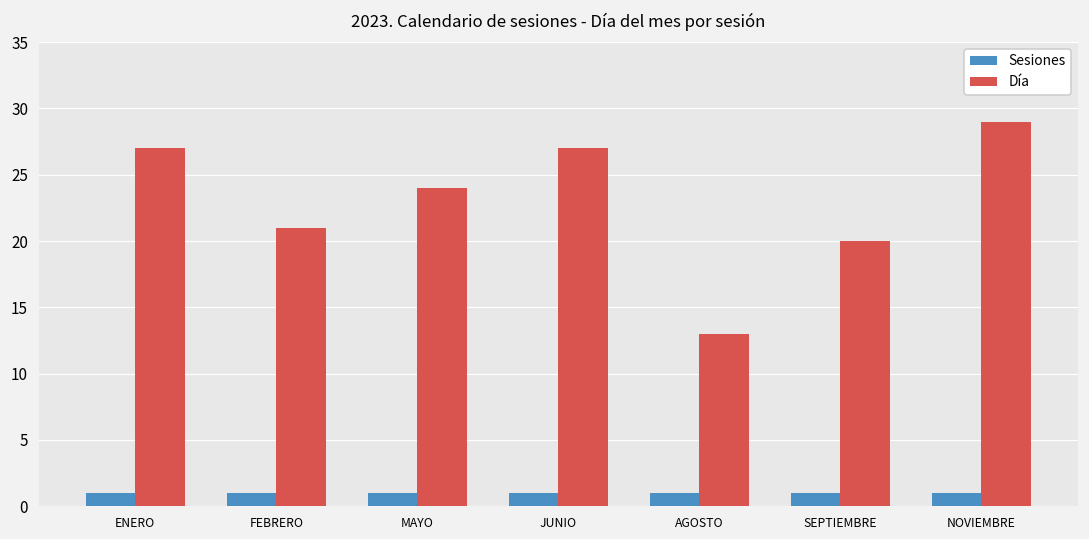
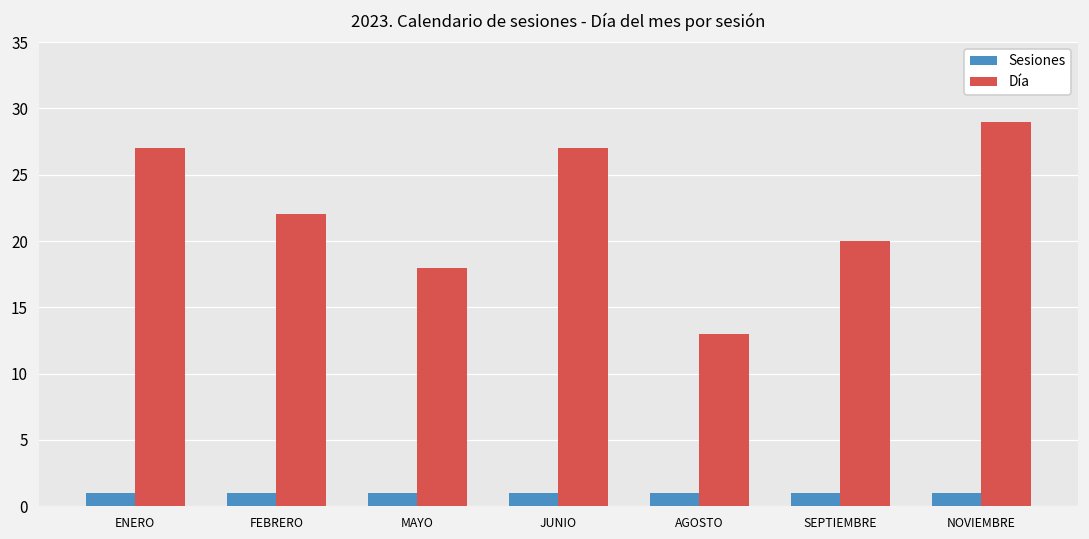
Día, FEBRERO: 21 -> 22
Día, MAYO: 24 -> 18
